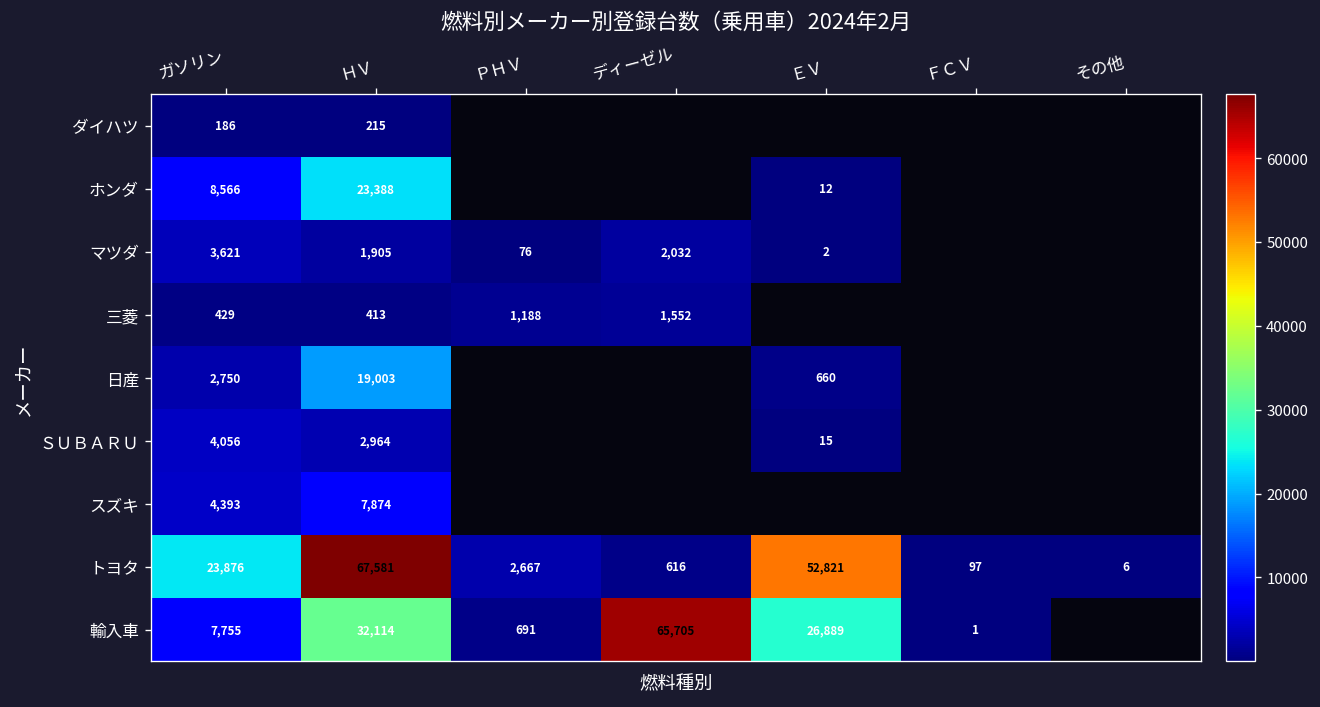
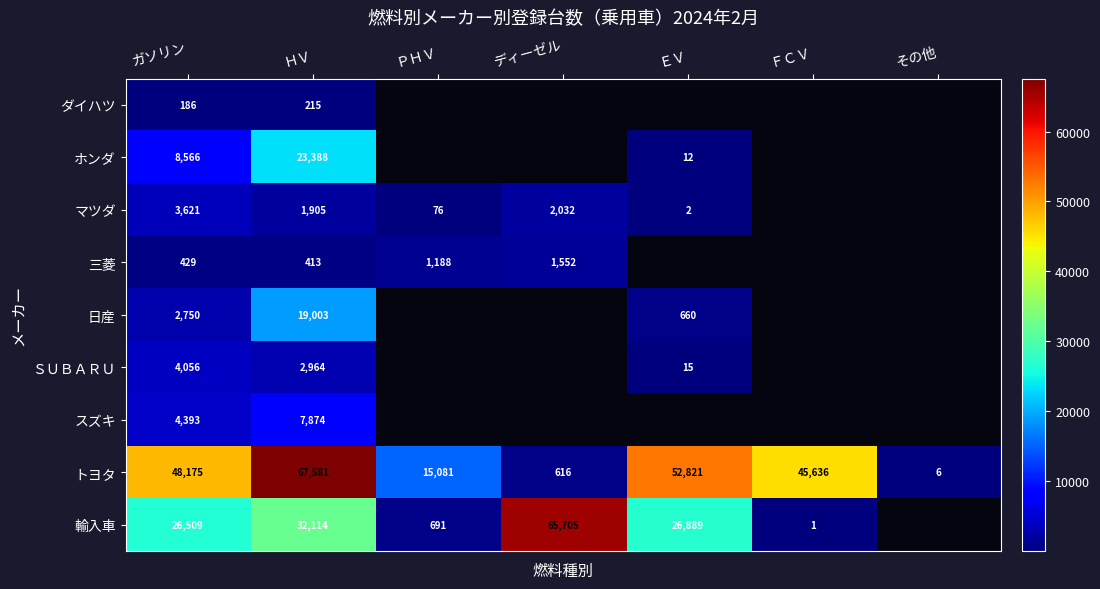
トヨタ, ガソリン: 23,876 -> 48,175
トヨタ, ＰＨＶ: 2,667 -> 15,081
トヨタ, ＦＣＶ: 97 -> 45,636
輸入車, ガソリン: 7,755 -> 26,509
